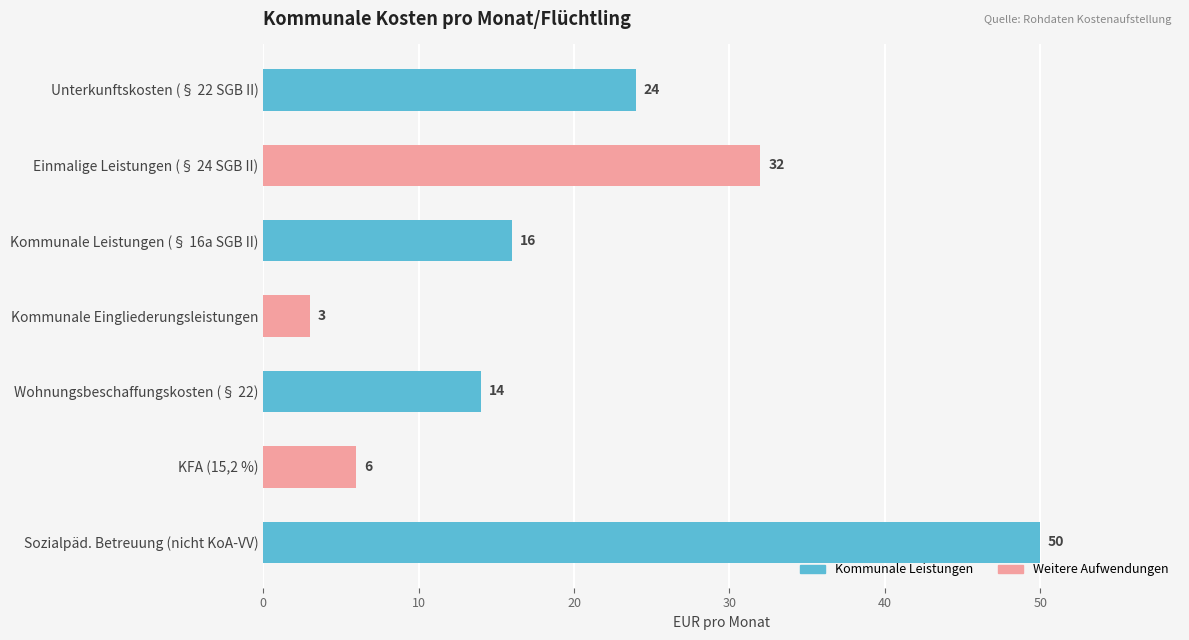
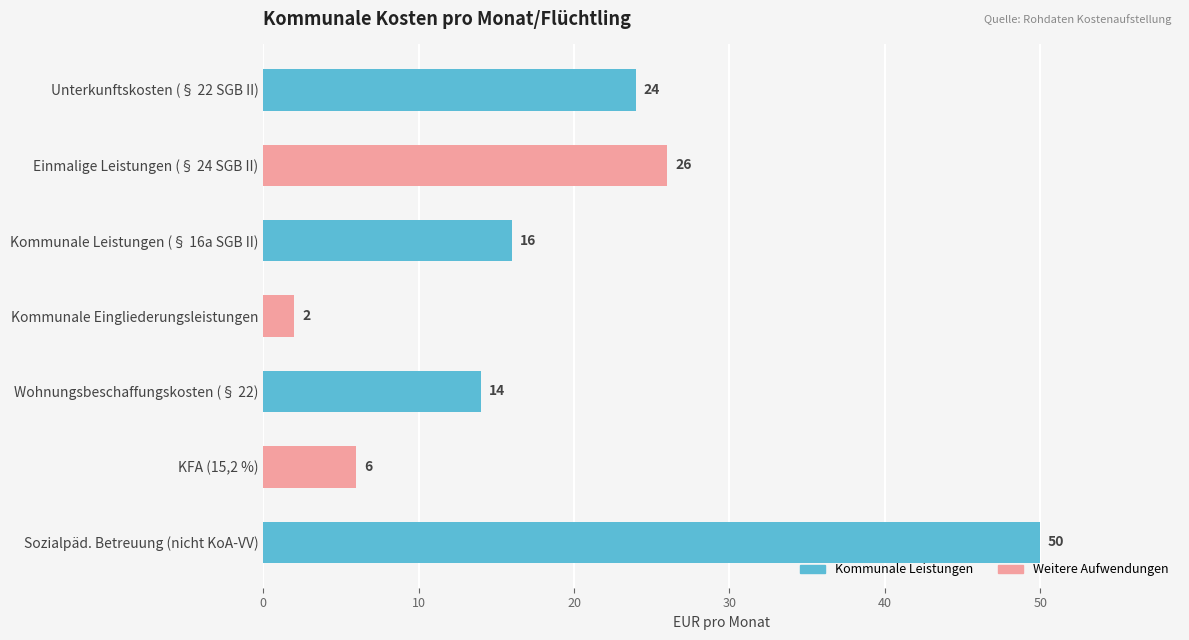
Einmalige Leistungen (§ 24 SGB II): 32 -> 26
Kommunale Eingliederungsleistungen: 3 -> 2
